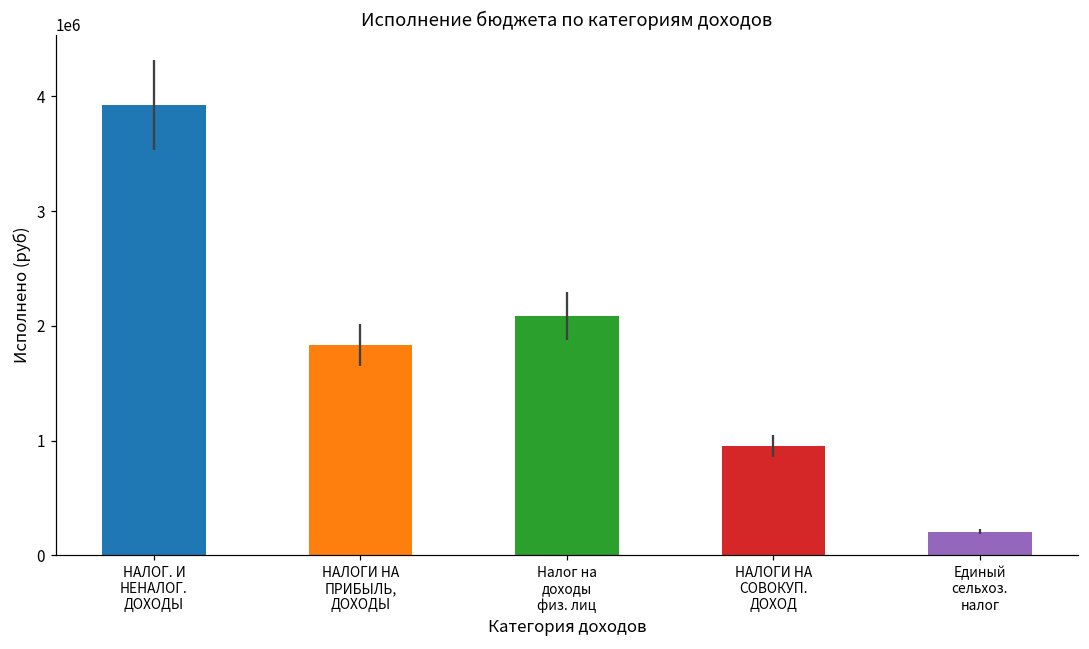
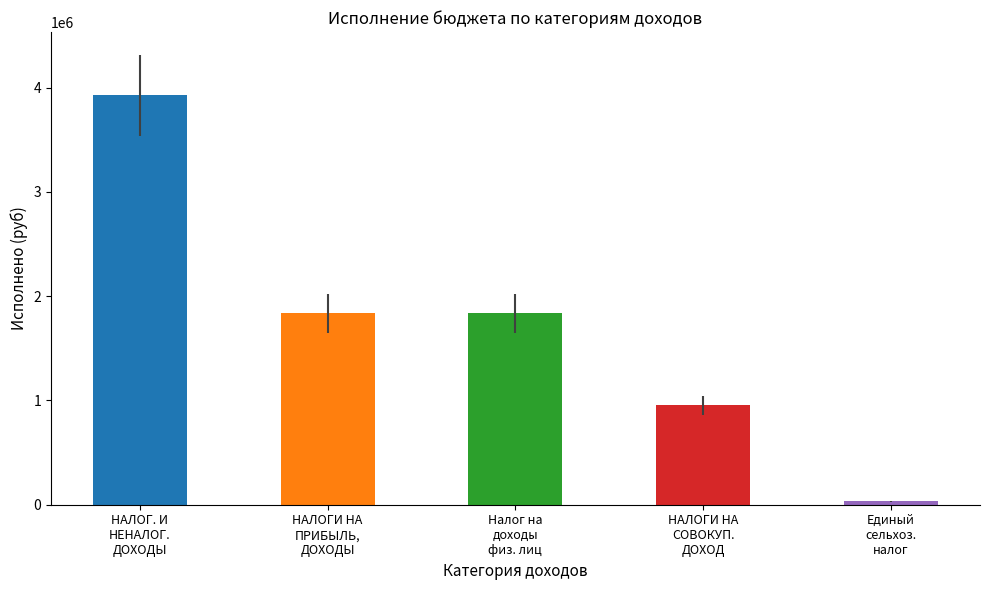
Налог на доходы физ. лиц: 2080000 -> 1830000
Единый сельхоз. налог: 200000 -> 30000
